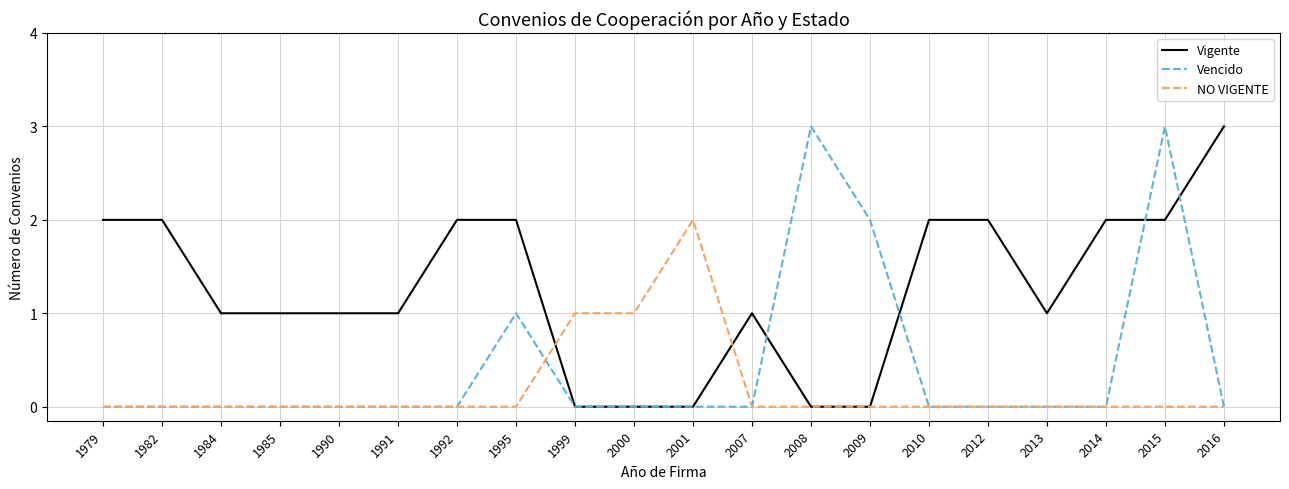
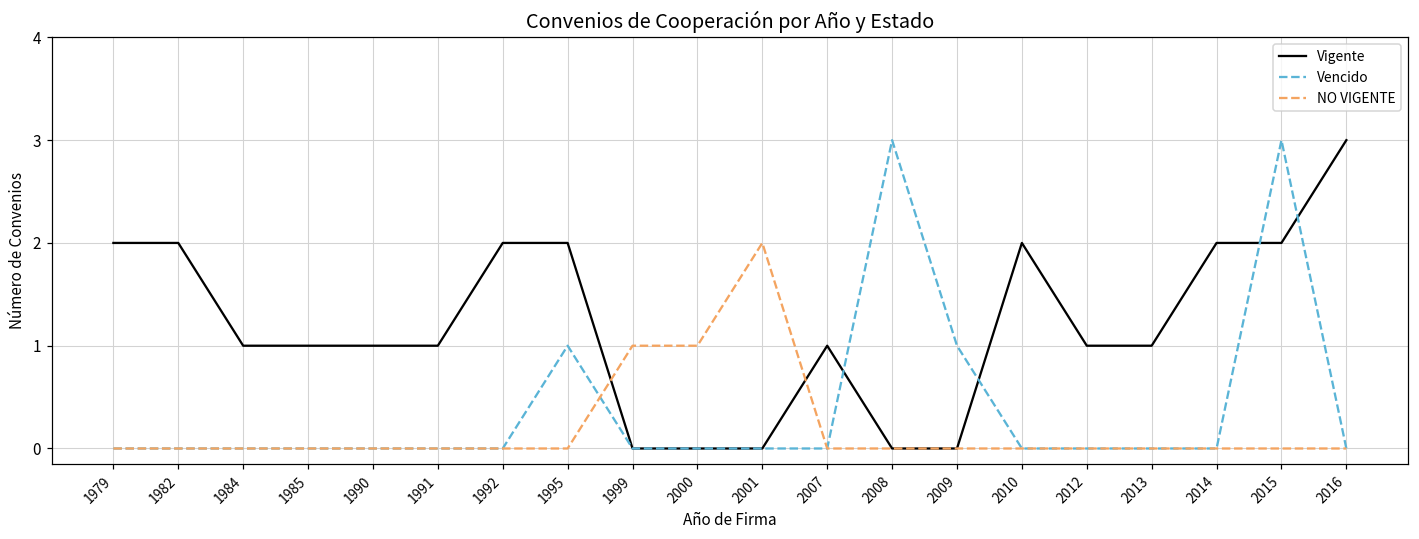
Vencido, 2009: 2 -> 1
Vigente, 2012: 2 -> 1
